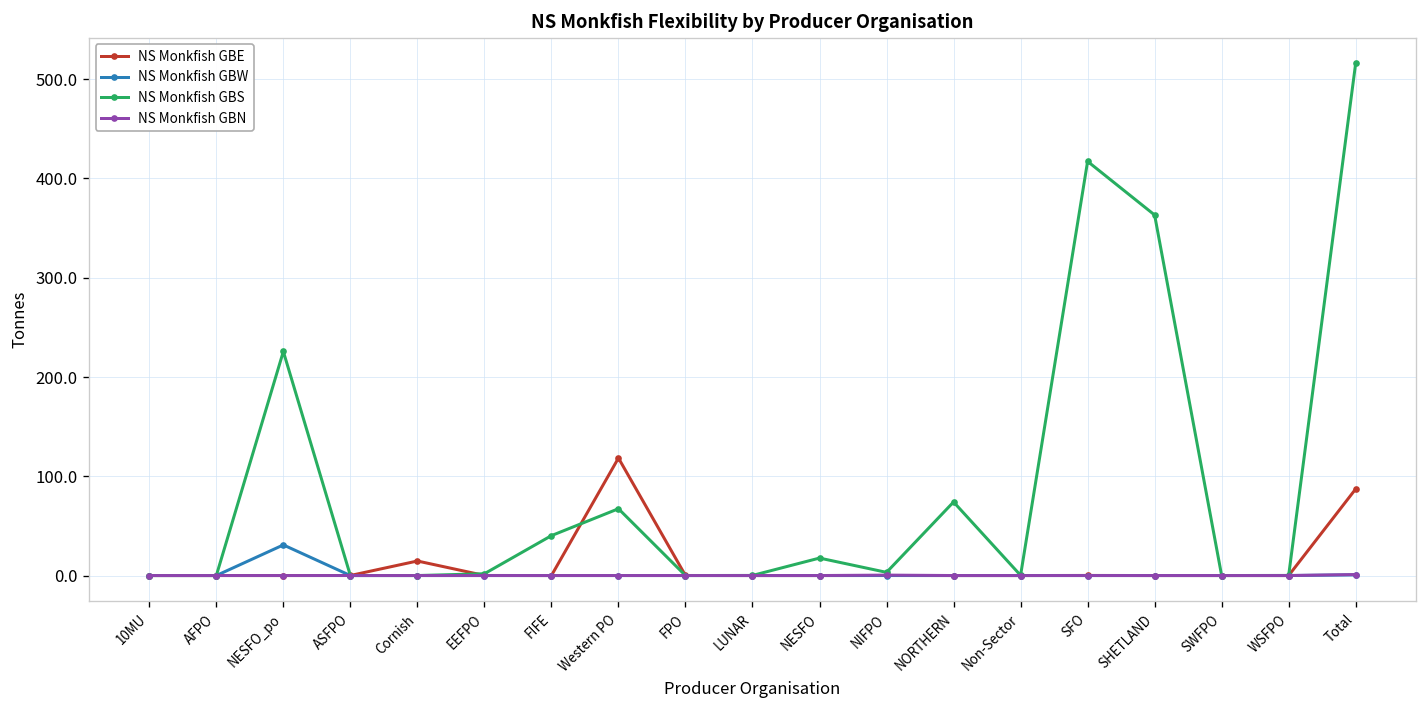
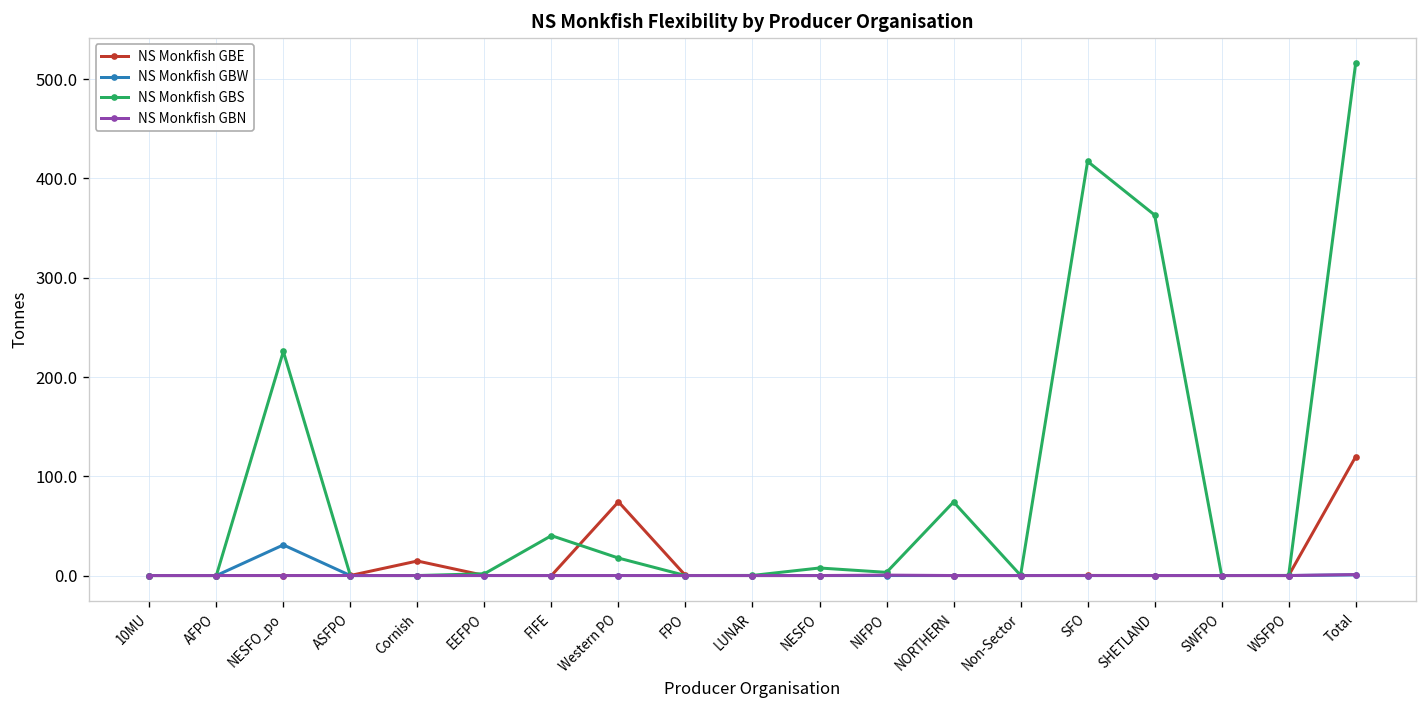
NS Monkfish GBE, Western PO: 120 -> 70
NS Monkfish GBS, Western PO: 70 -> 20
NS Monkfish GBS, NESFO: 20 -> 10
NS Monkfish GBE, Total: 90 -> 120
